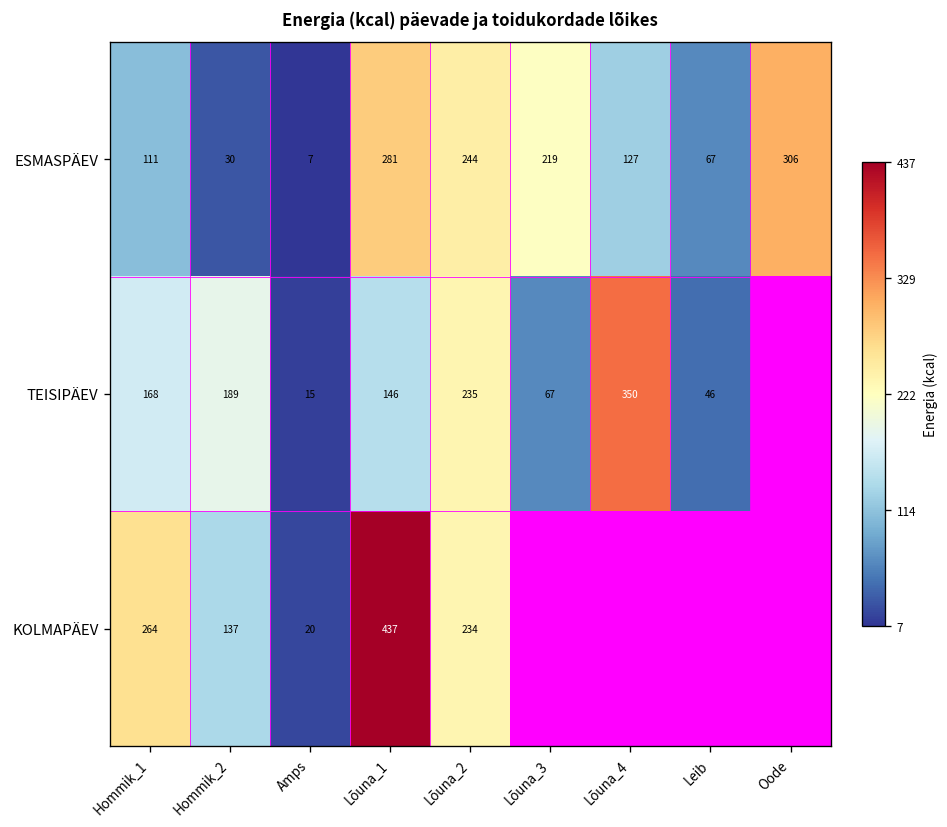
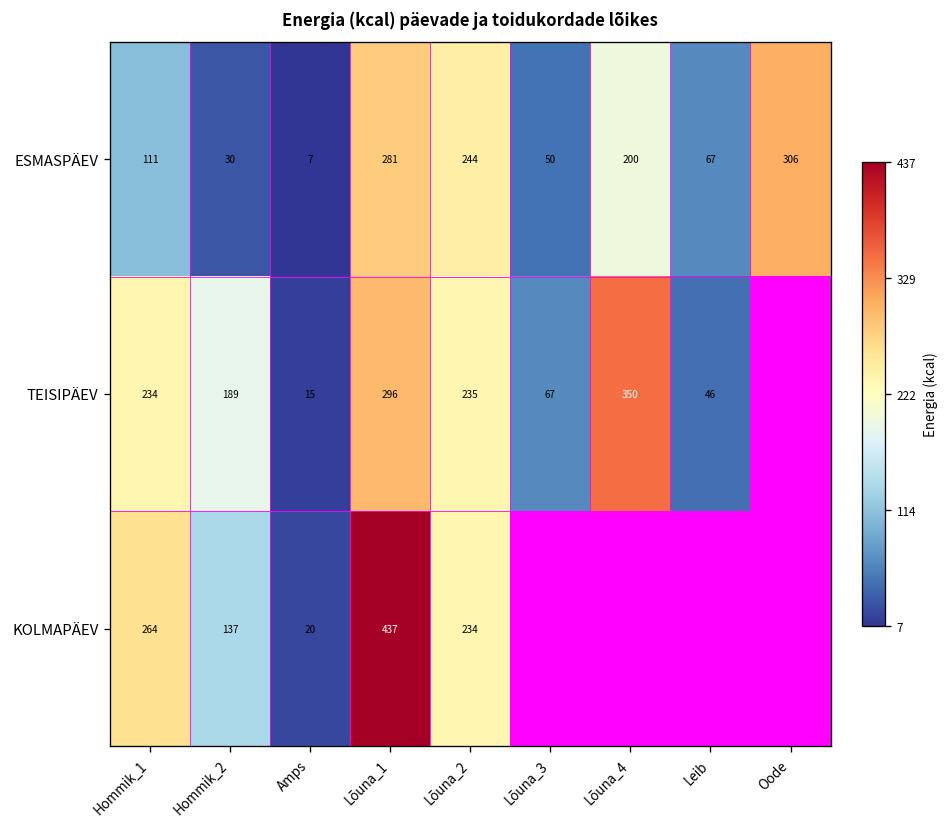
ESMASPÄEV, Lõuna_3: 219 -> 50
ESMASPÄEV, Lõuna_4: 127 -> 200
TEISIPÄEV, Hommik_1: 168 -> 234
TEISIPÄEV, Lõuna_1: 146 -> 296
